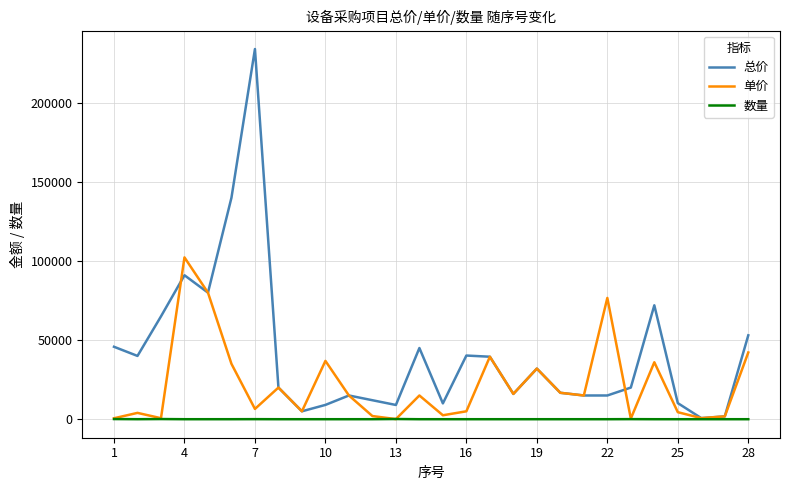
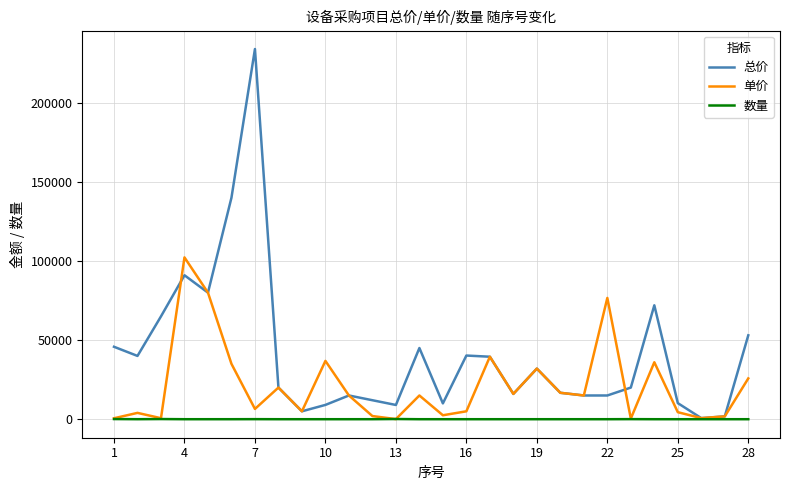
单价, 28: 42000 -> 26000
